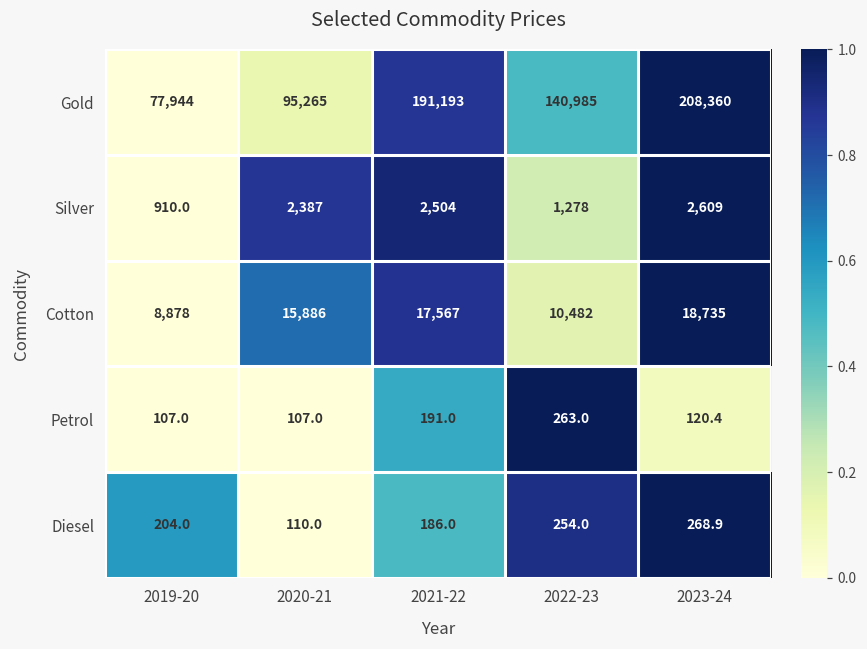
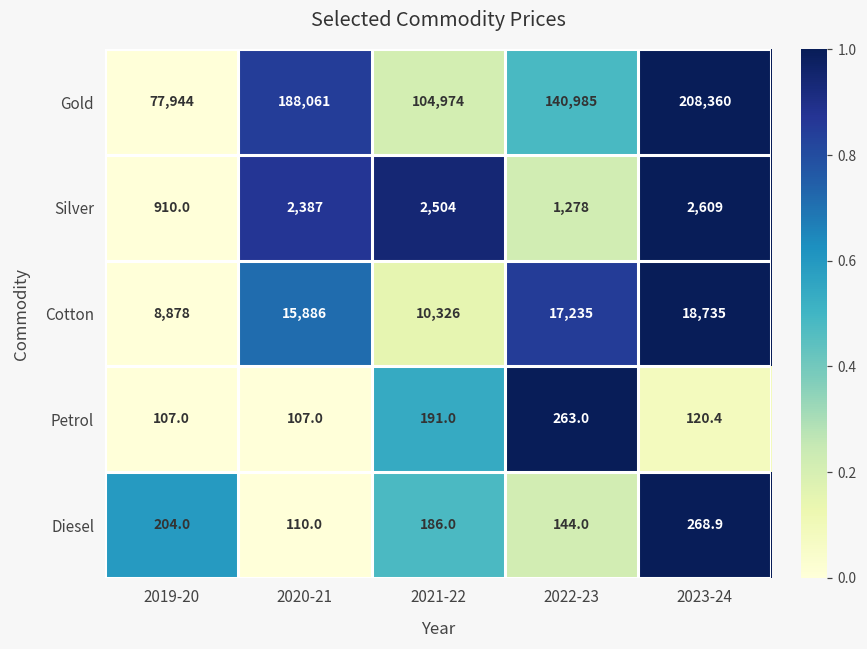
Gold, 2020-21: 95,265 -> 188,061
Gold, 2021-22: 191,193 -> 104,974
Cotton, 2021-22: 17,567 -> 10,326
Cotton, 2022-23: 10,482 -> 17,235
Diesel, 2022-23: 254.0 -> 144.0
